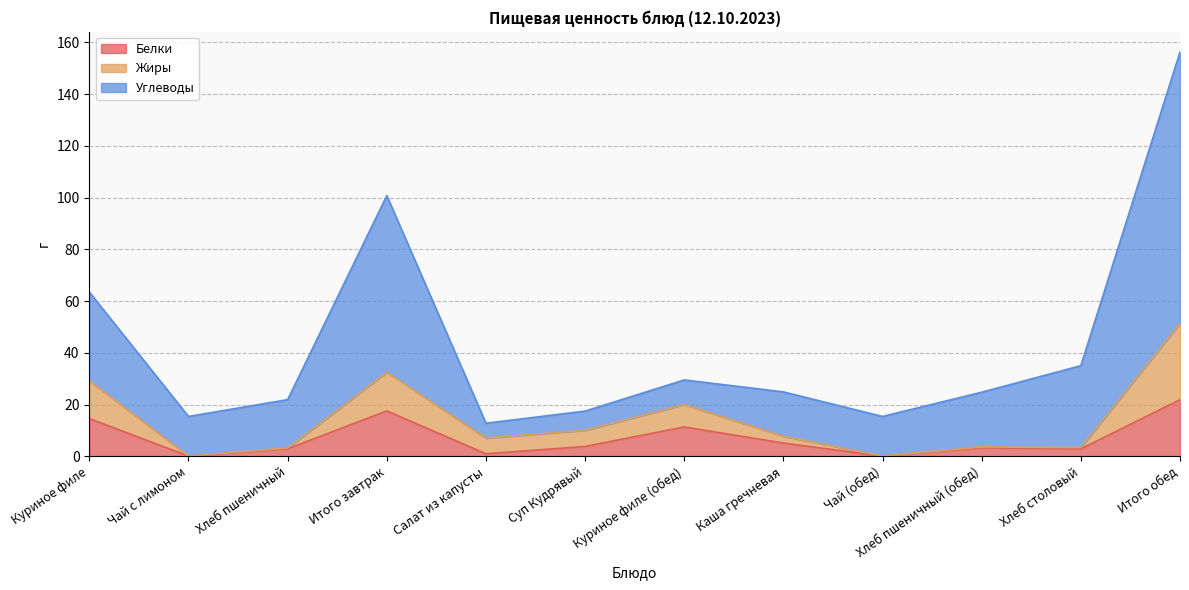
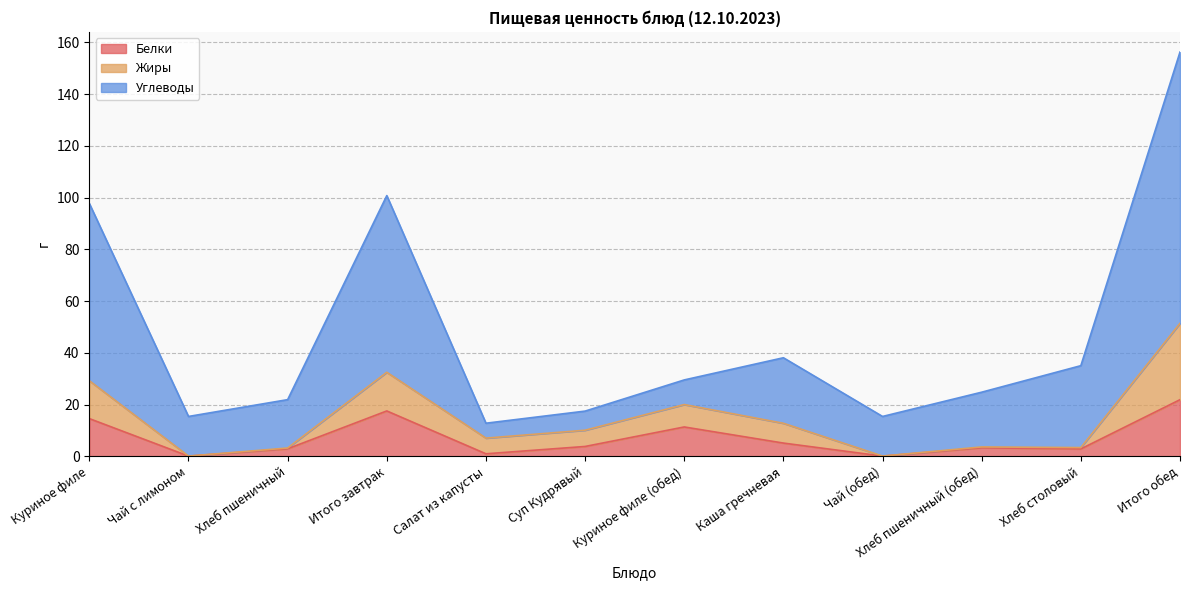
Углеводы, Куриное филе: 34 -> 69
Жиры, Каша гречневая: 3 -> 8
Углеводы, Каша гречневая: 17 -> 25
